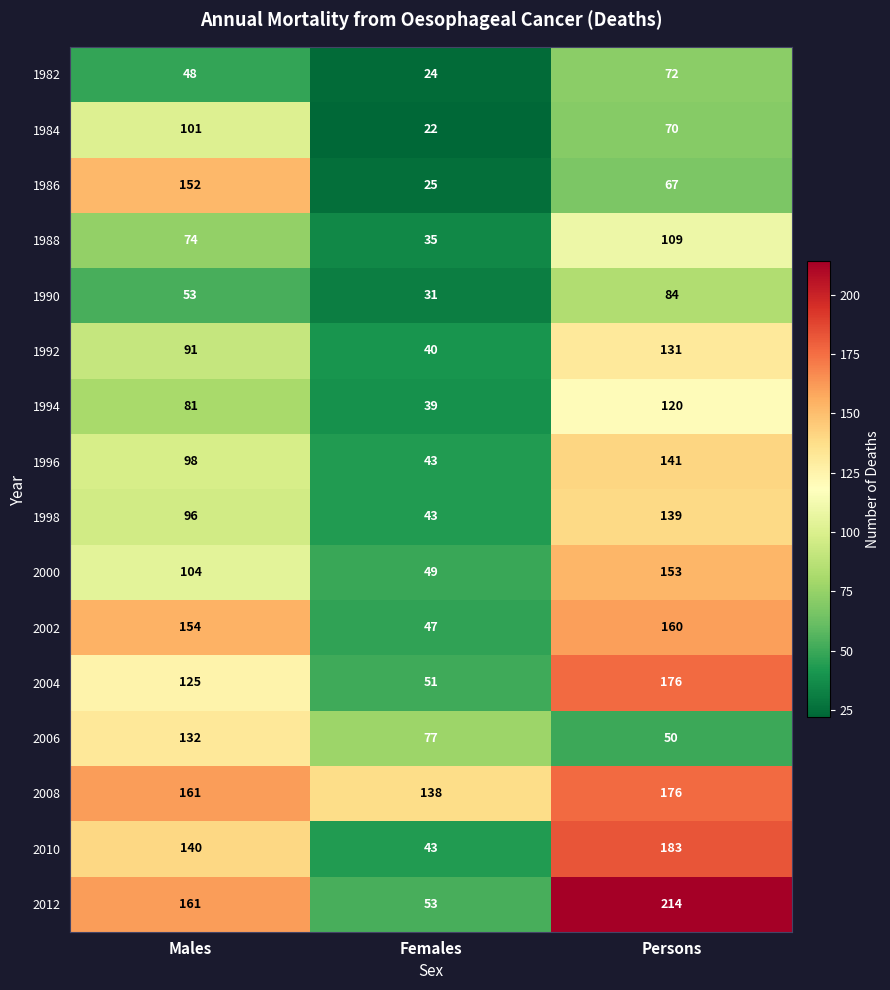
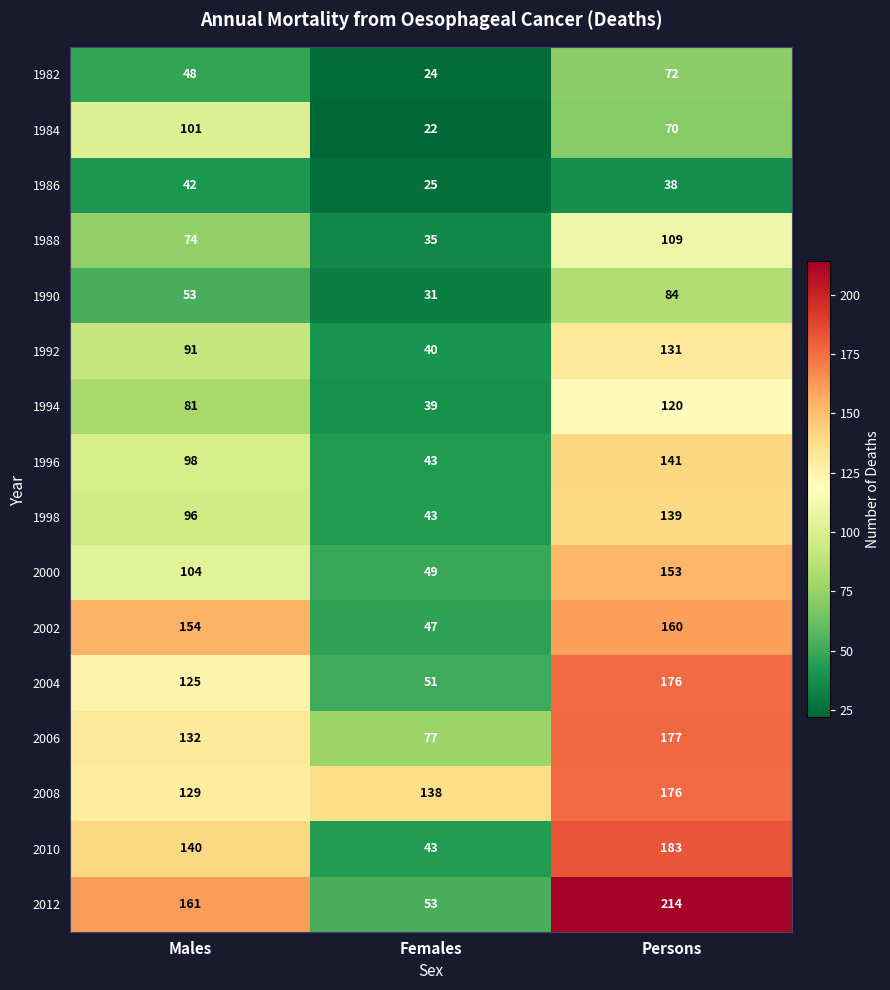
1986, Males: 152 -> 42
1986, Persons: 67 -> 38
2006, Persons: 50 -> 177
2008, Males: 161 -> 129
